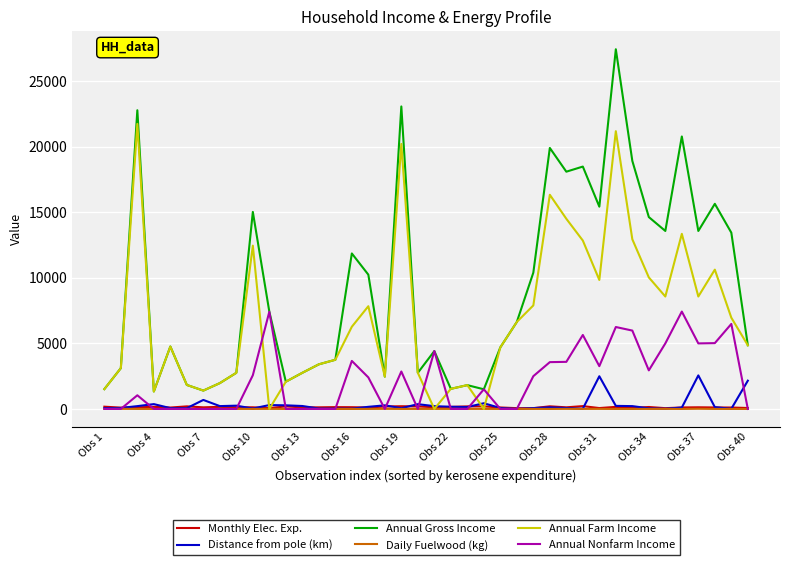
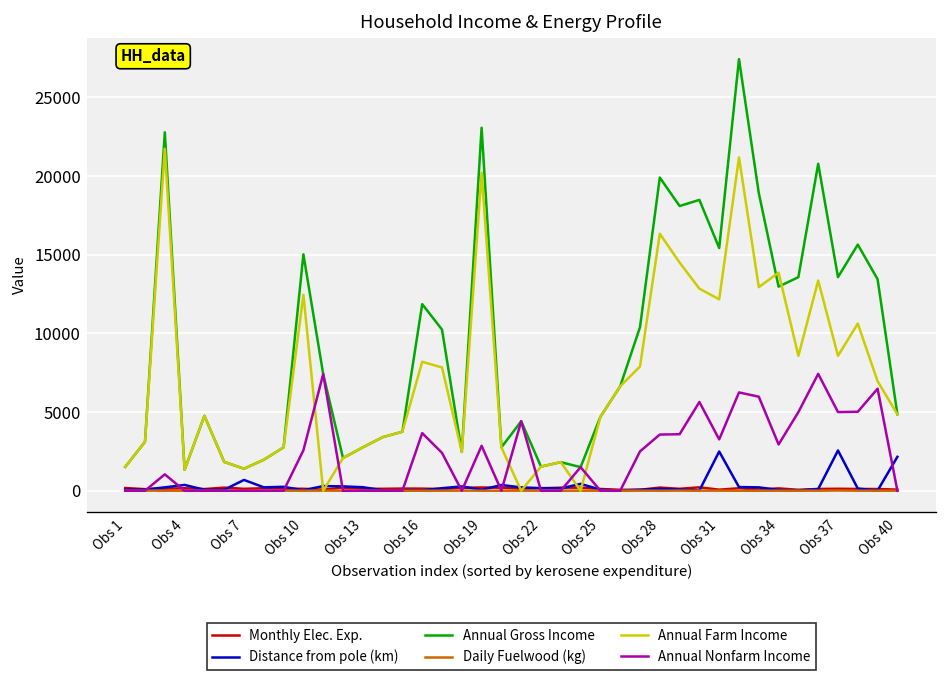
Annual Farm Income, Obs 16: 6300 -> 8200
Annual Farm Income, Obs 31: 9800 -> 12200
Annual Gross Income, Obs 34: 14600 -> 13000
Annual Farm Income, Obs 34: 10000 -> 13900
